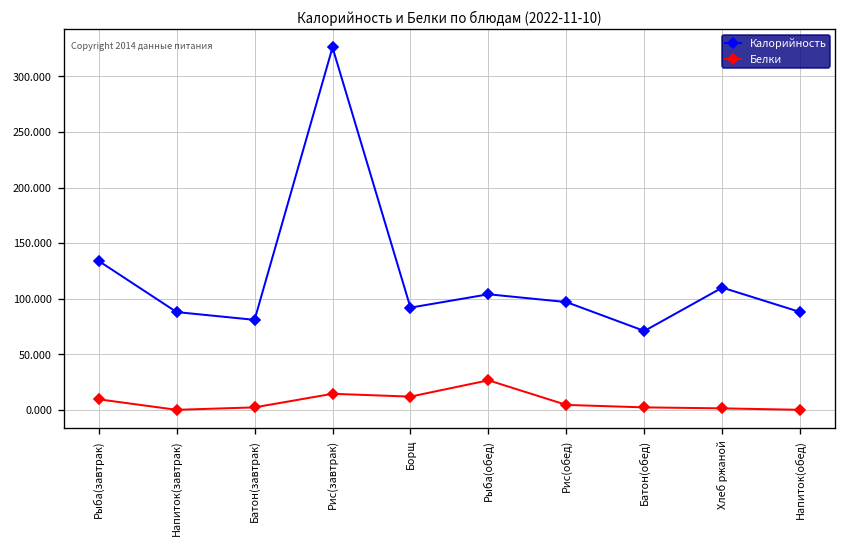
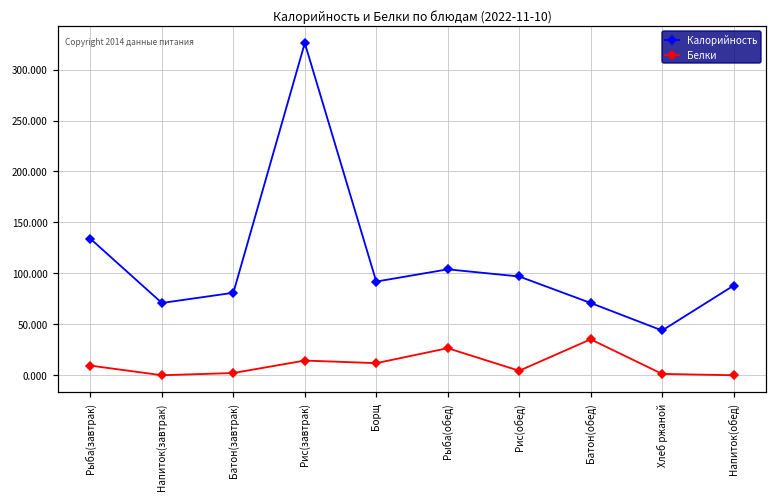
Калорийность, Напиток(завтрак): 90 -> 70
Белки, Батон(обед): 0 -> 40
Калорийность, Хлеб ржаной: 110 -> 40
